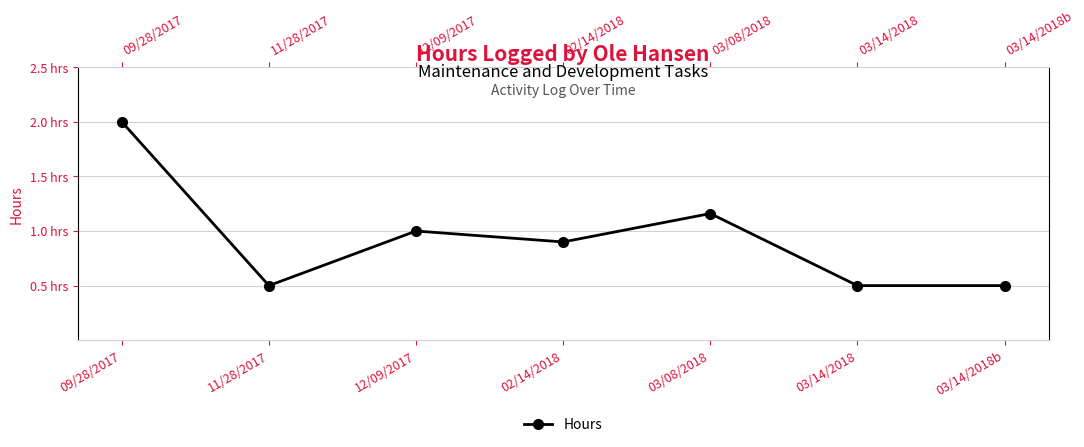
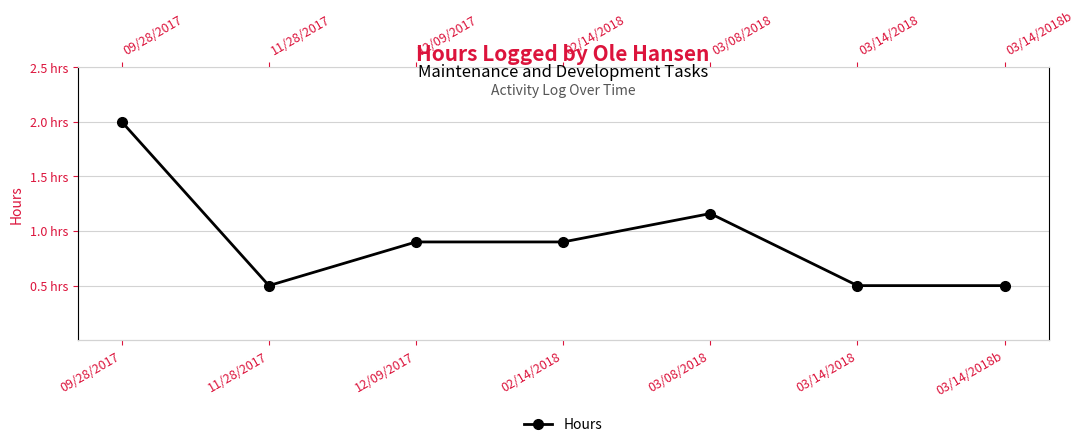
12/09/2017: 1.0 hrs -> 0.9 hrs
